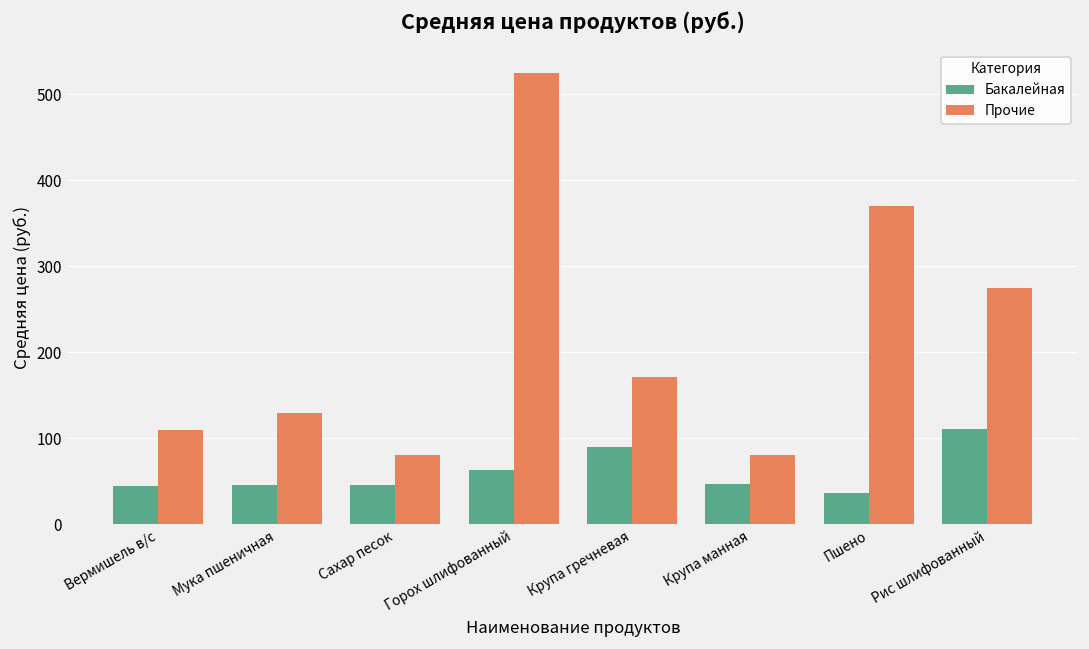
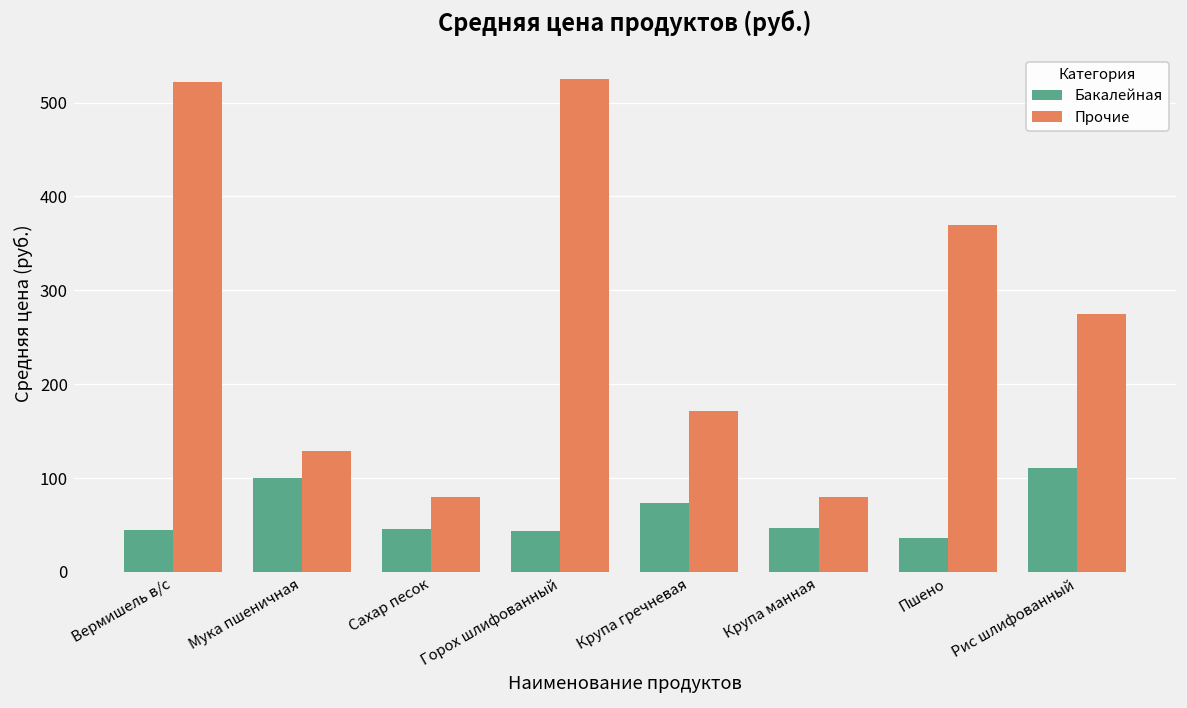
Прочие, Вермишель в/с: 110 -> 520
Бакалейная, Мука пшеничная: 50 -> 100
Бакалейная, Горох шлифованный: 60 -> 40
Бакалейная, Крупа гречневая: 90 -> 70
